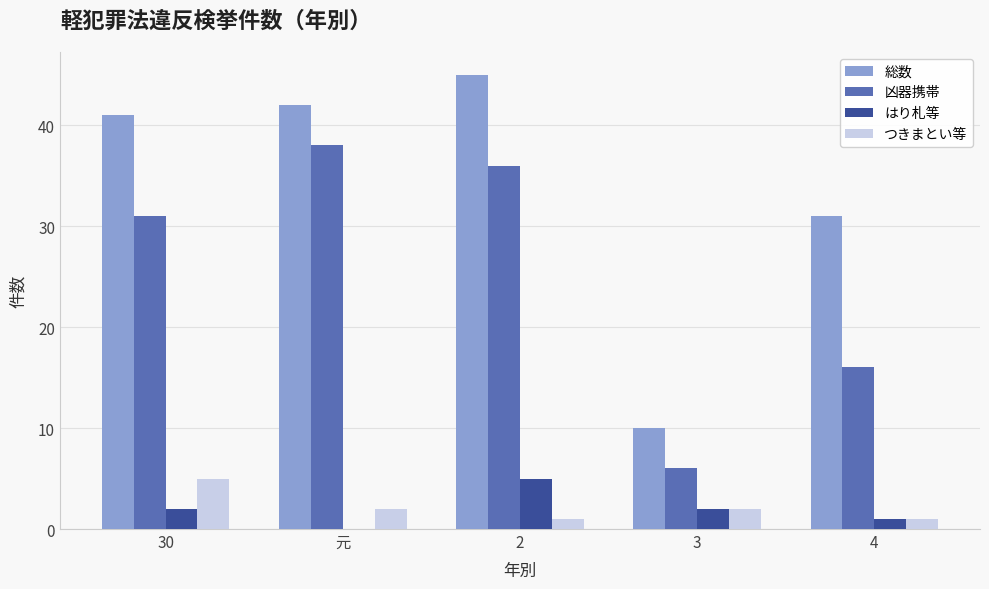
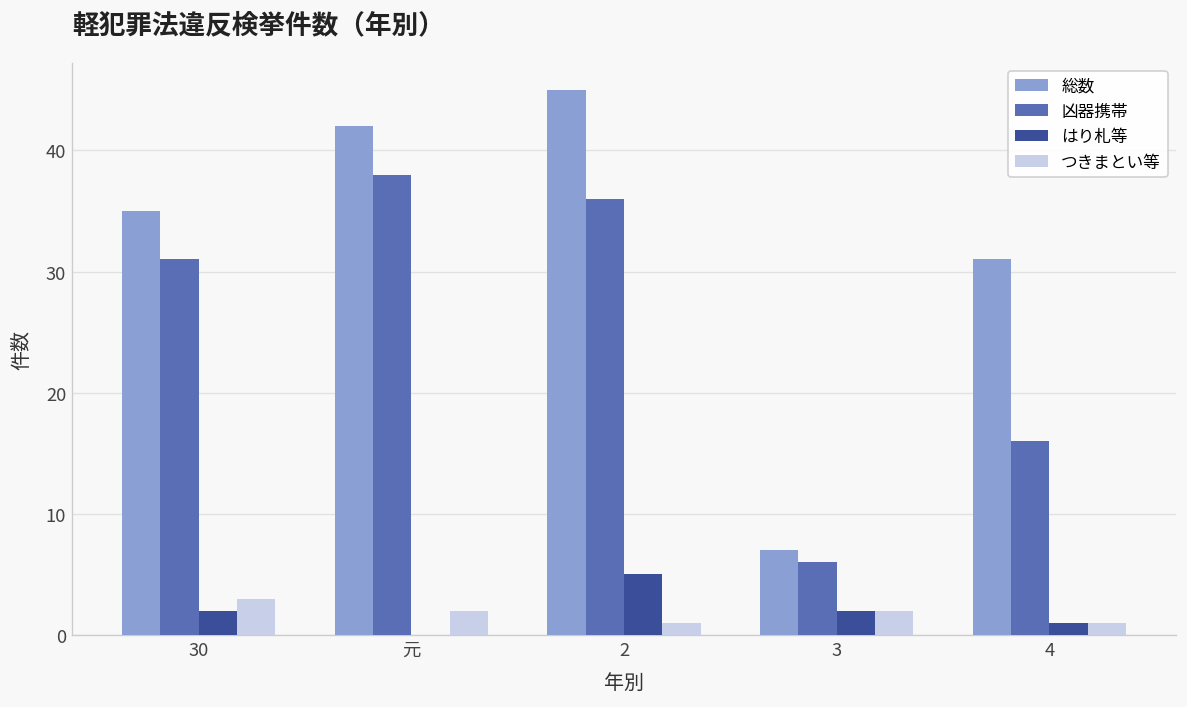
総数, 30: 41 -> 35
つきまとい等, 30: 5 -> 3
総数, 3: 10 -> 7
